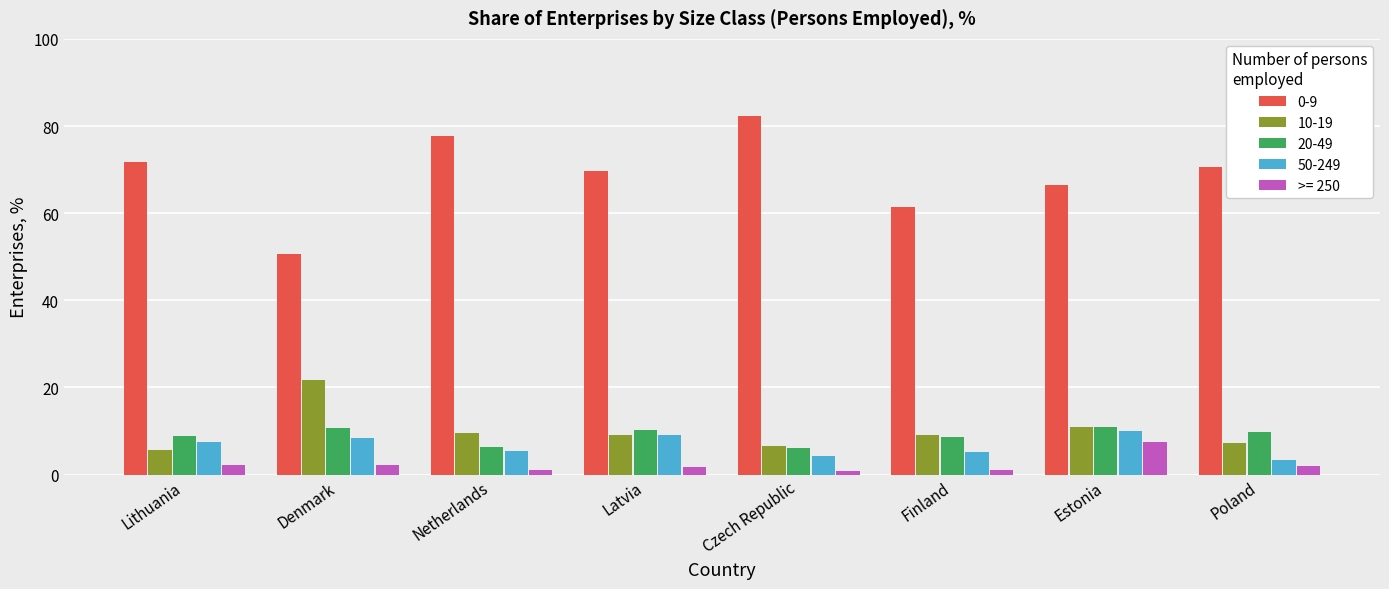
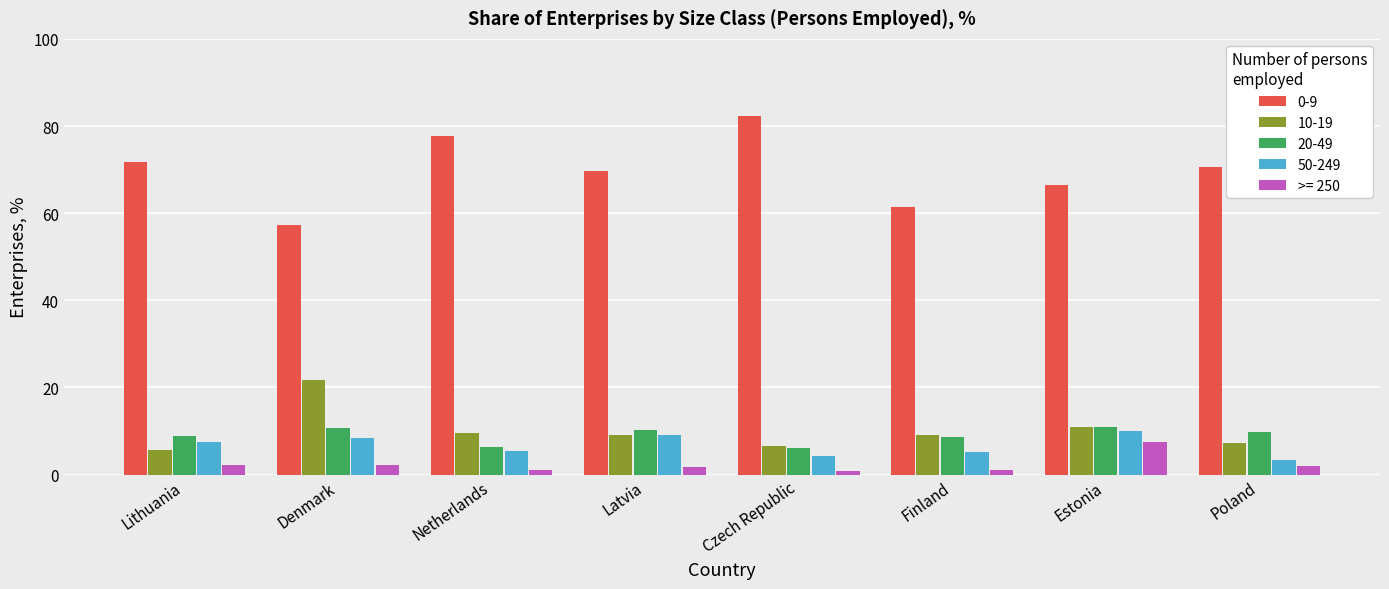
0-9, Denmark: 51 -> 57
